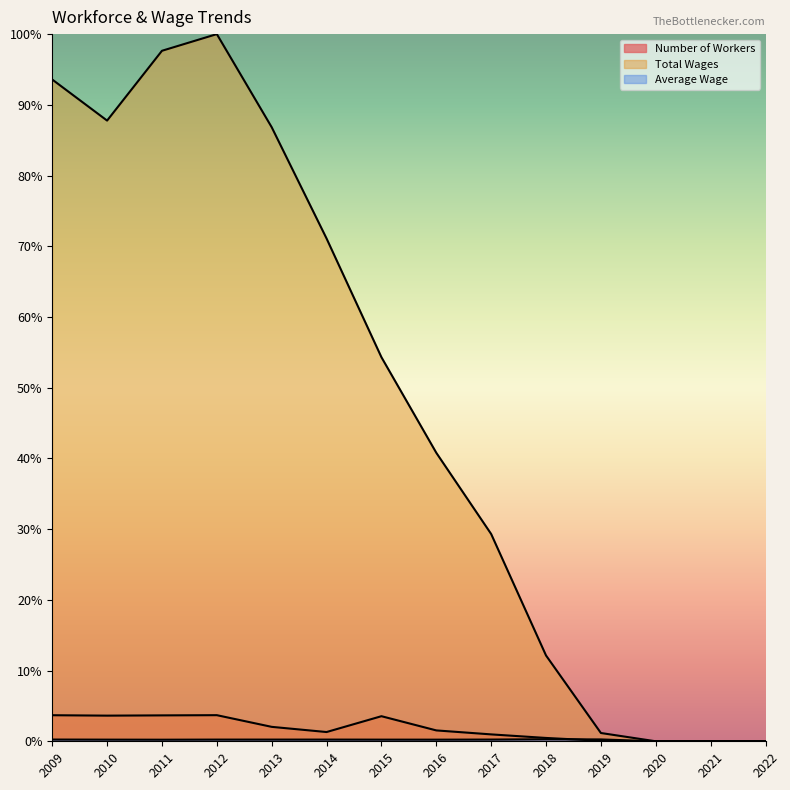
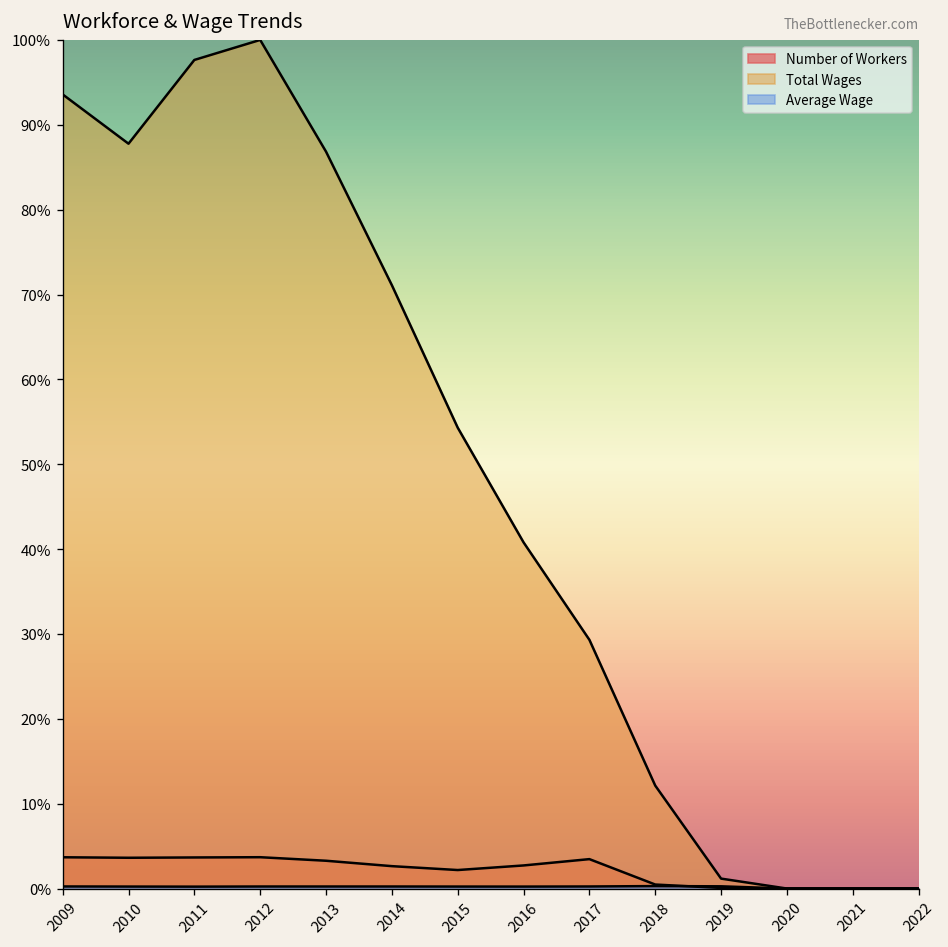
Number of Workers, 2013: 2% -> 3%
Number of Workers, 2014: 1% -> 3%
Number of Workers, 2015: 4% -> 2%
Number of Workers, 2016: 2% -> 3%
Number of Workers, 2017: 1% -> 3%
